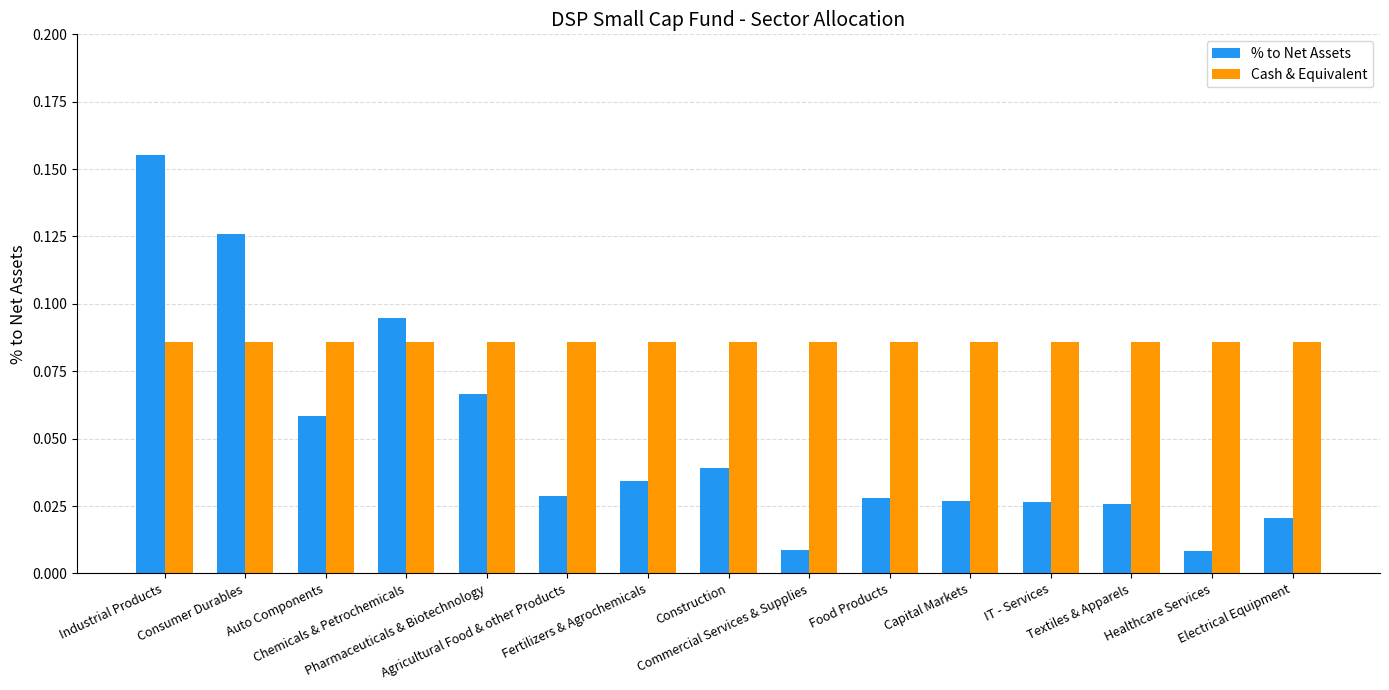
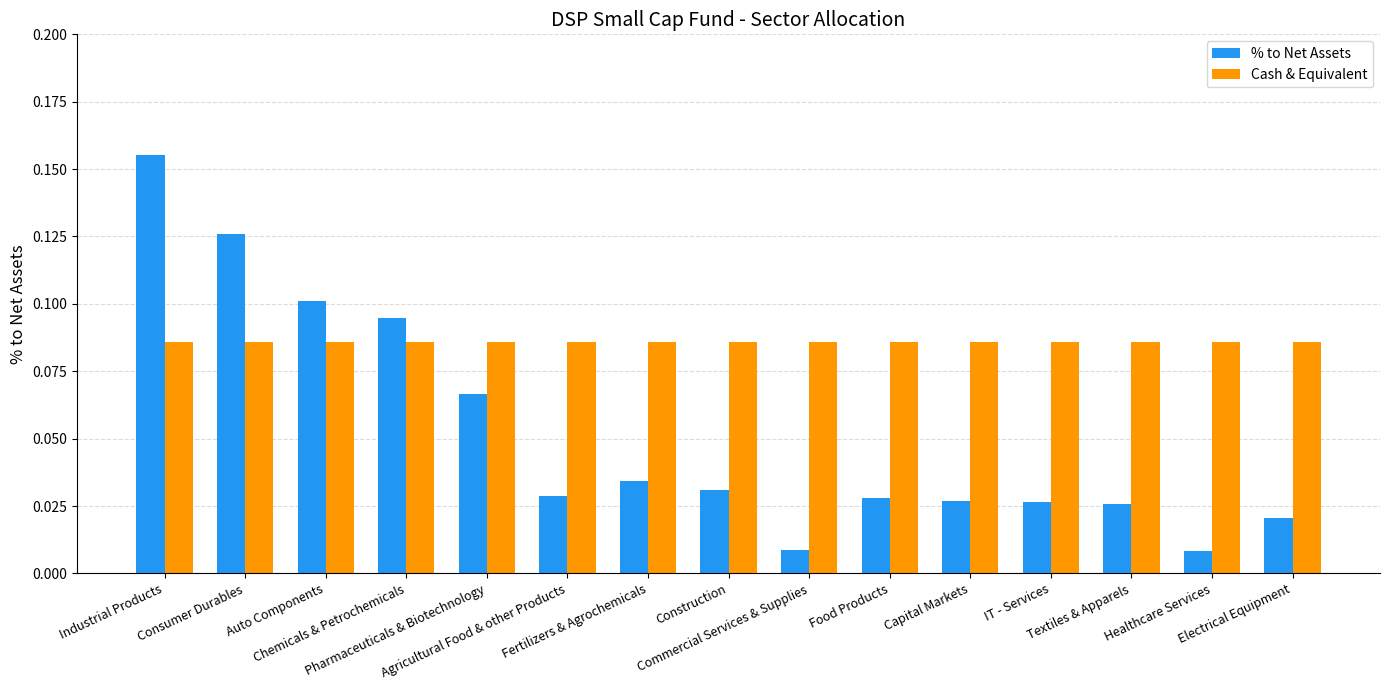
% to Net Assets, Auto Components: 0.059 -> 0.101
% to Net Assets, Construction: 0.039 -> 0.031
